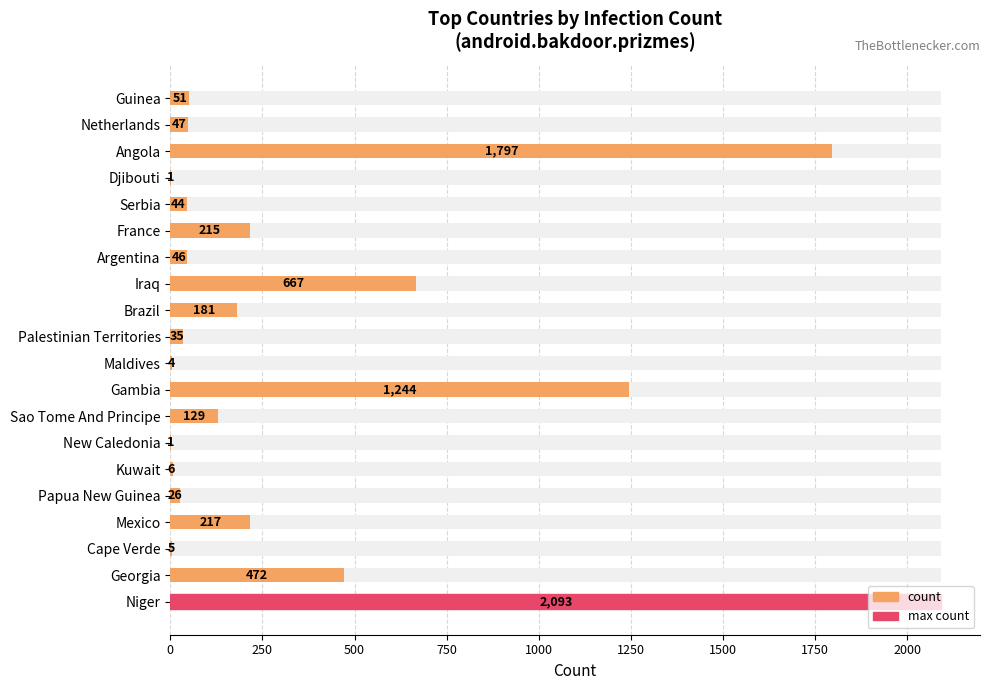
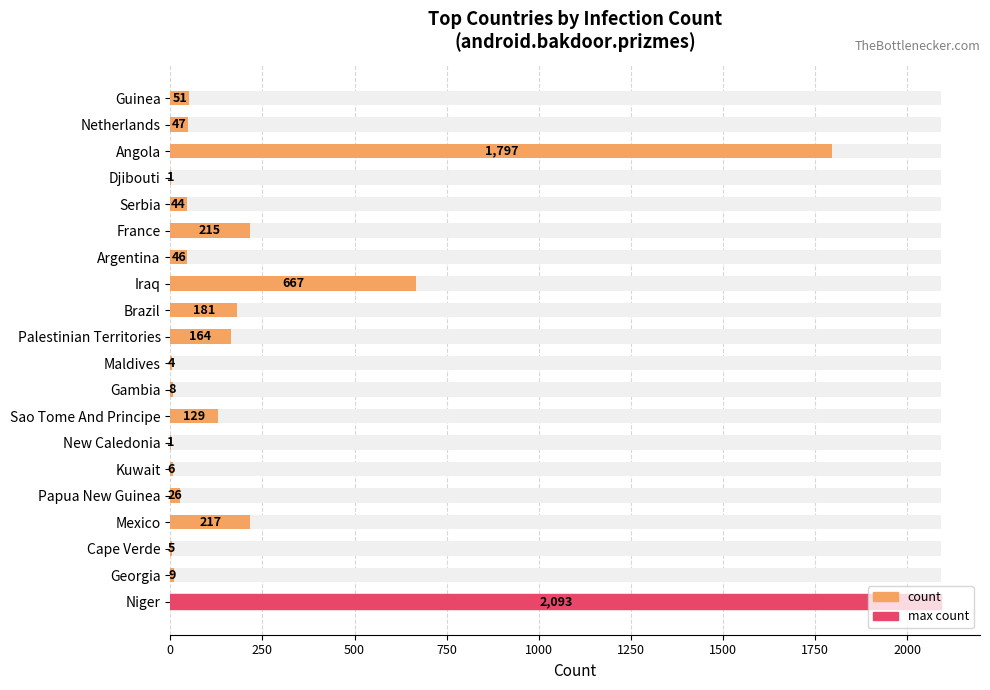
count, Palestinian Territories: 35 -> 164
count, Gambia: 1,244 -> 8
count, Georgia: 472 -> 9
